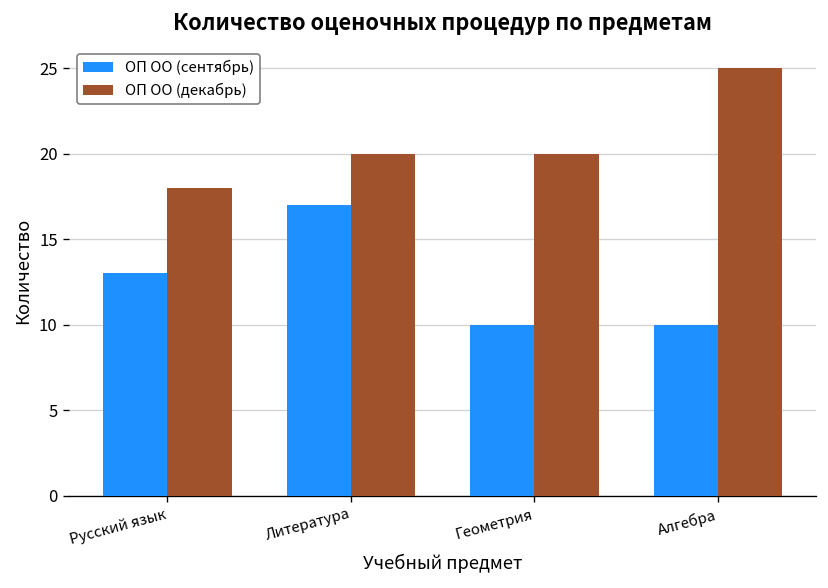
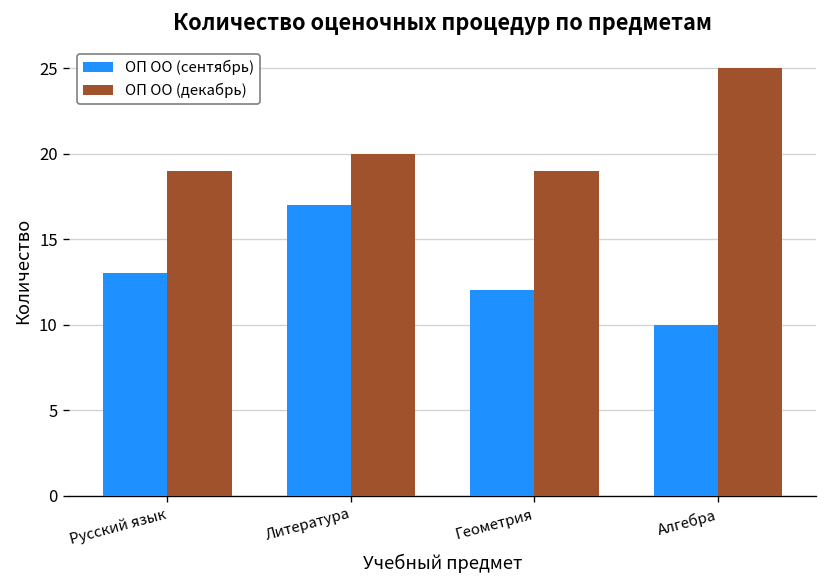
ОП ОО (декабрь), Русский язык: 18 -> 19
ОП ОО (сентябрь), Геометрия: 10 -> 12
ОП ОО (декабрь), Геометрия: 20 -> 19
